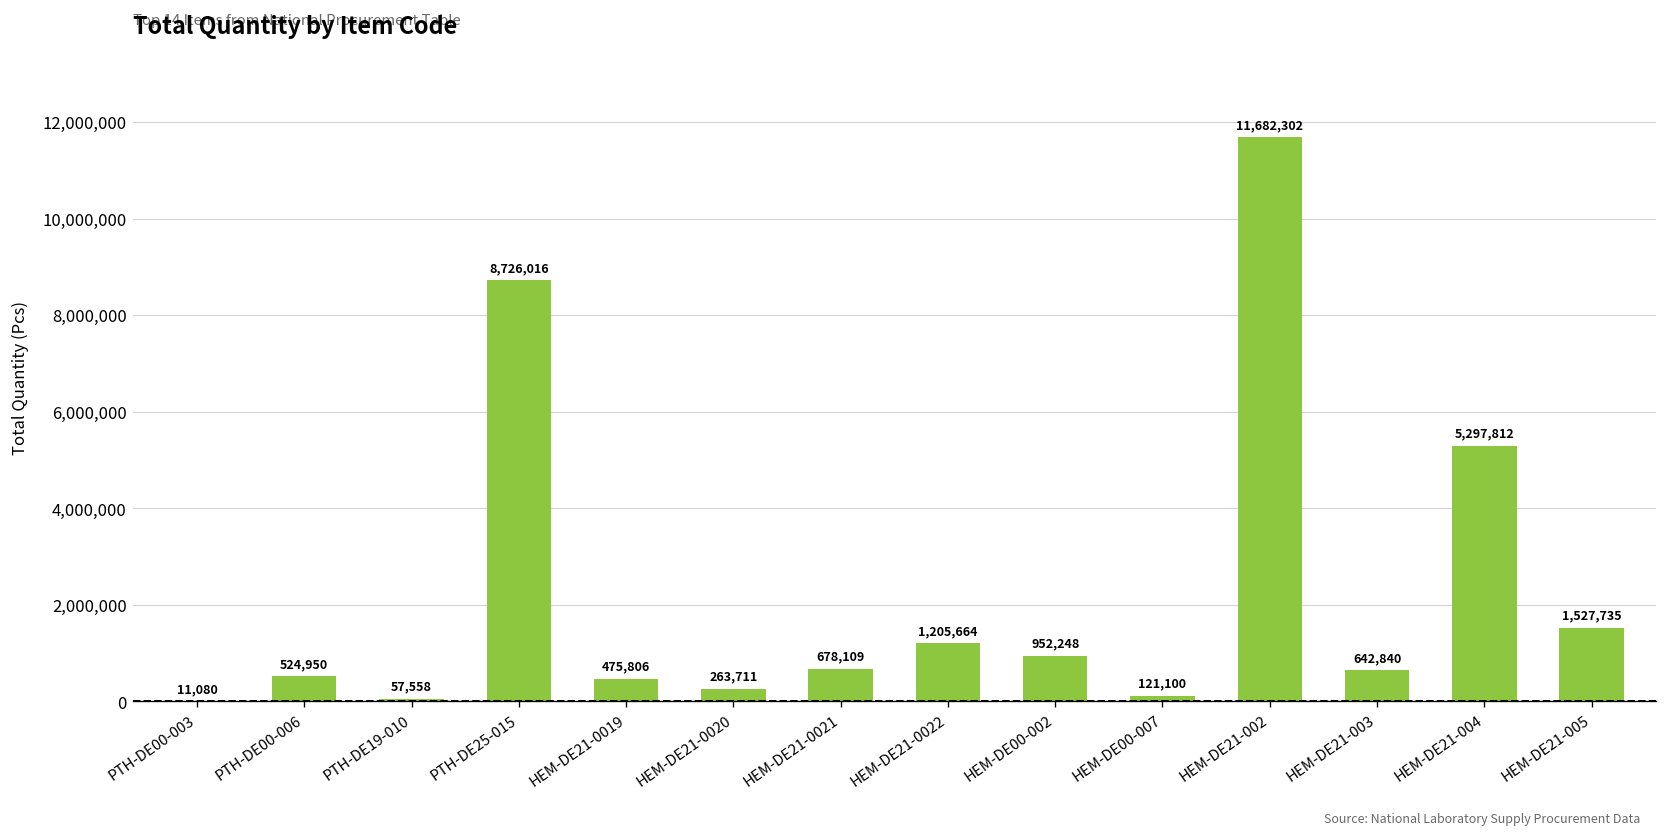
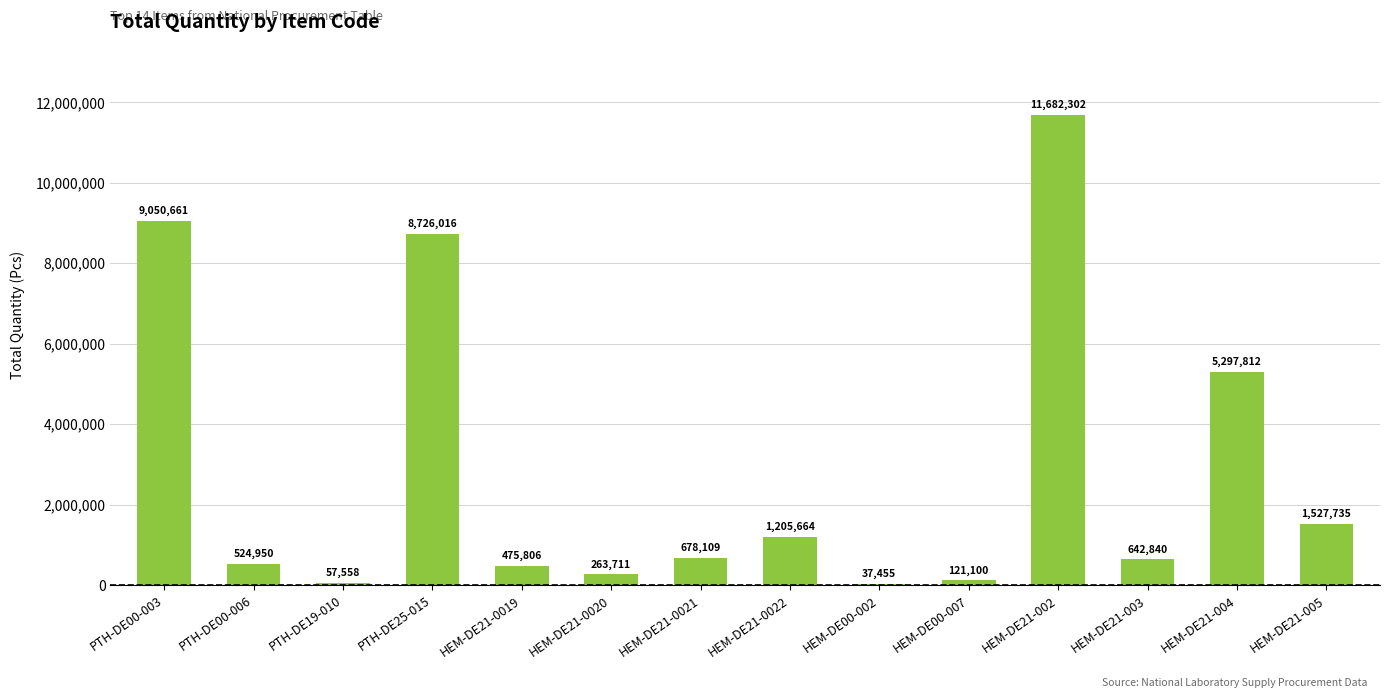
PTH-DE00-003: 11,080 -> 9,050,661
HEM-DE00-002: 952,248 -> 37,455
